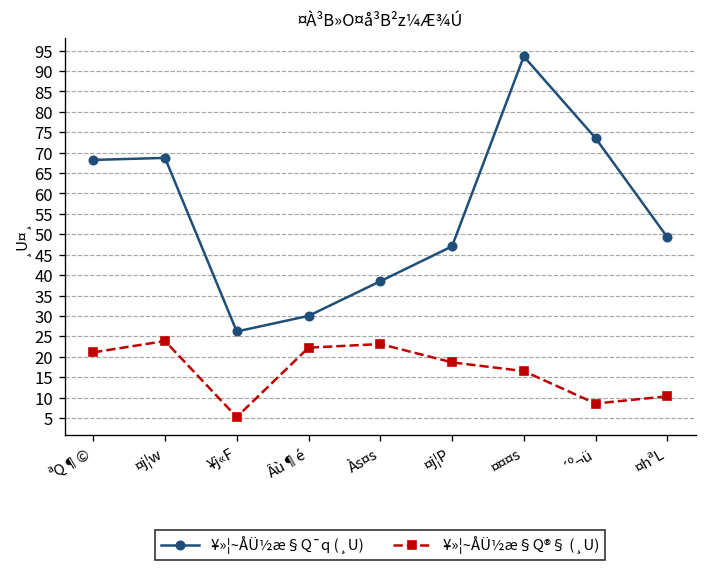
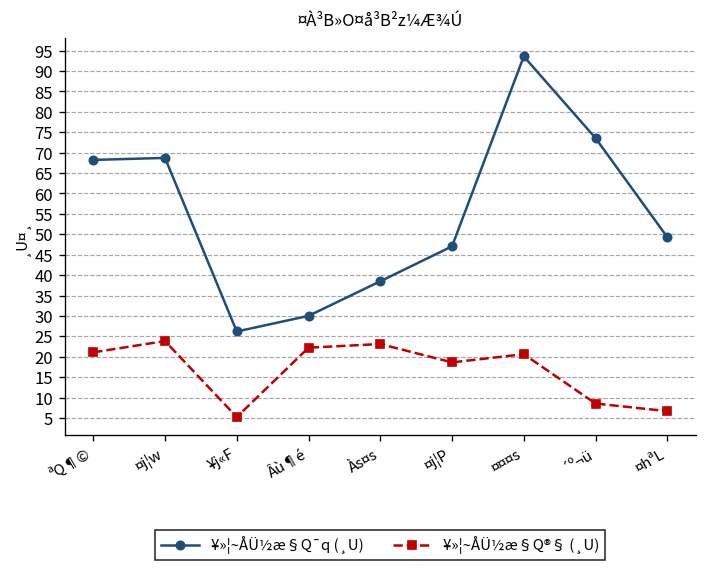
¥»¦~ÅÜ½æ§Q®§ (¸U), ¤¤¤s: 16 -> 21
¥»¦~ÅÜ½æ§Q®§ (¸U), ¤hªL: 10 -> 7
